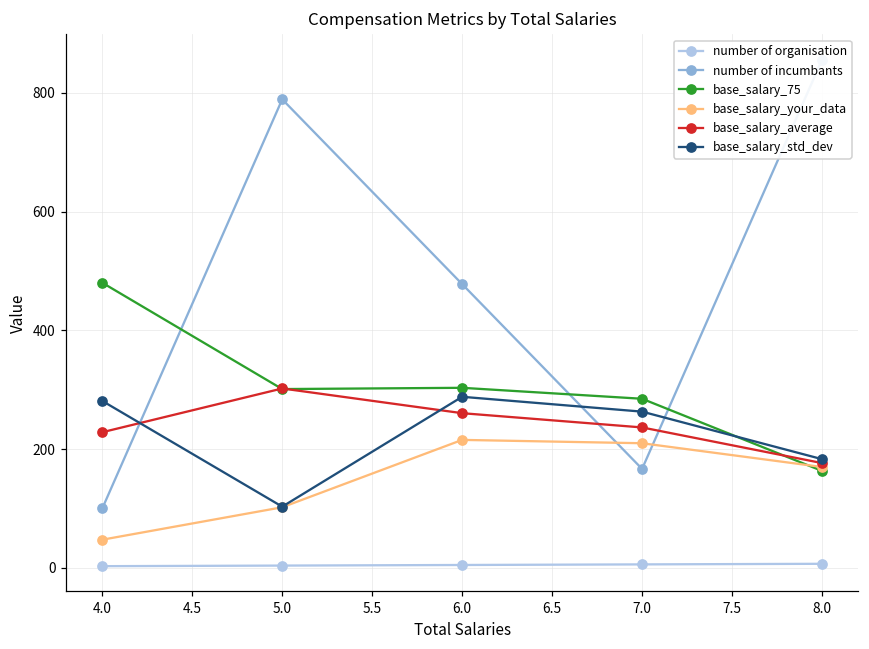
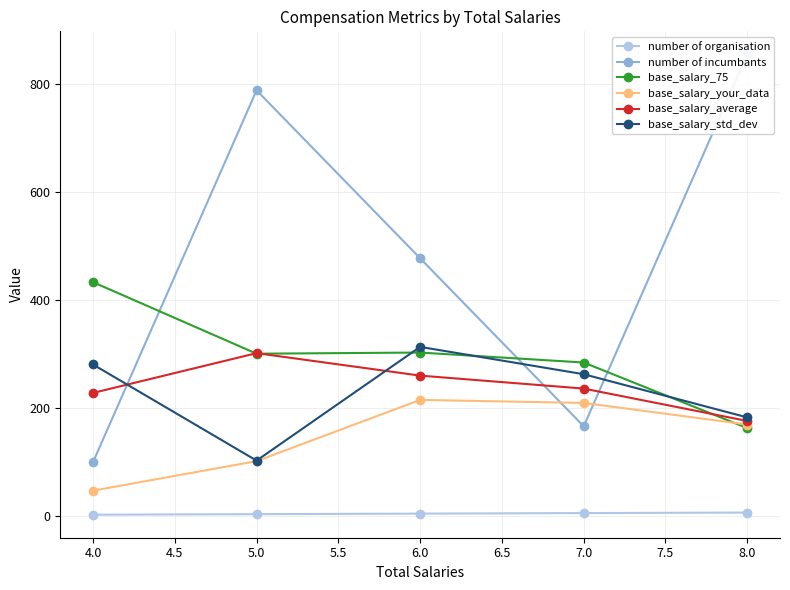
base_salary_75, 4.0: 480 -> 430
base_salary_std_dev, 6.0: 290 -> 310
